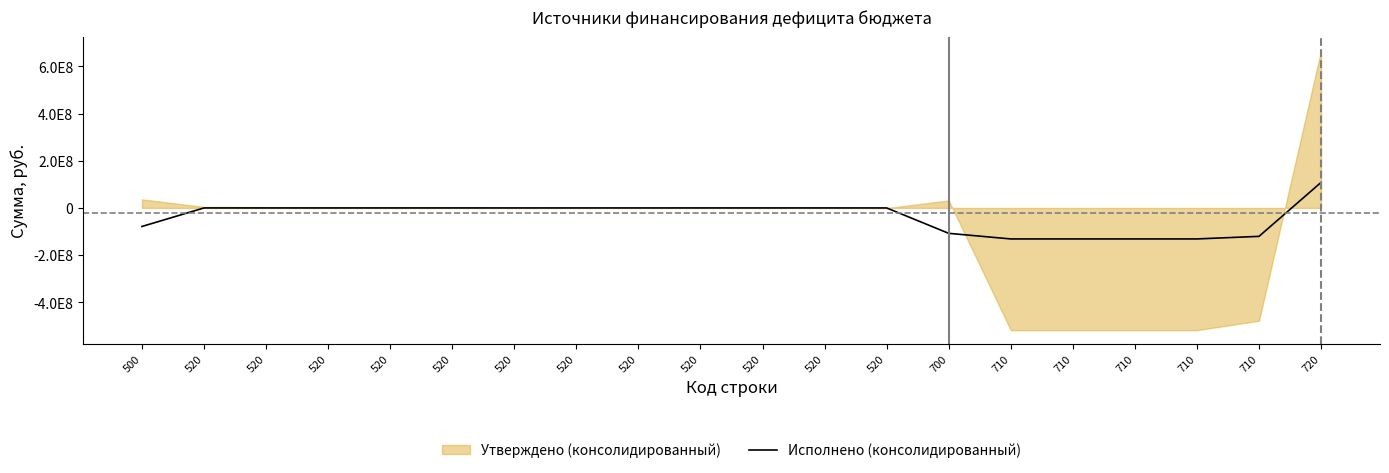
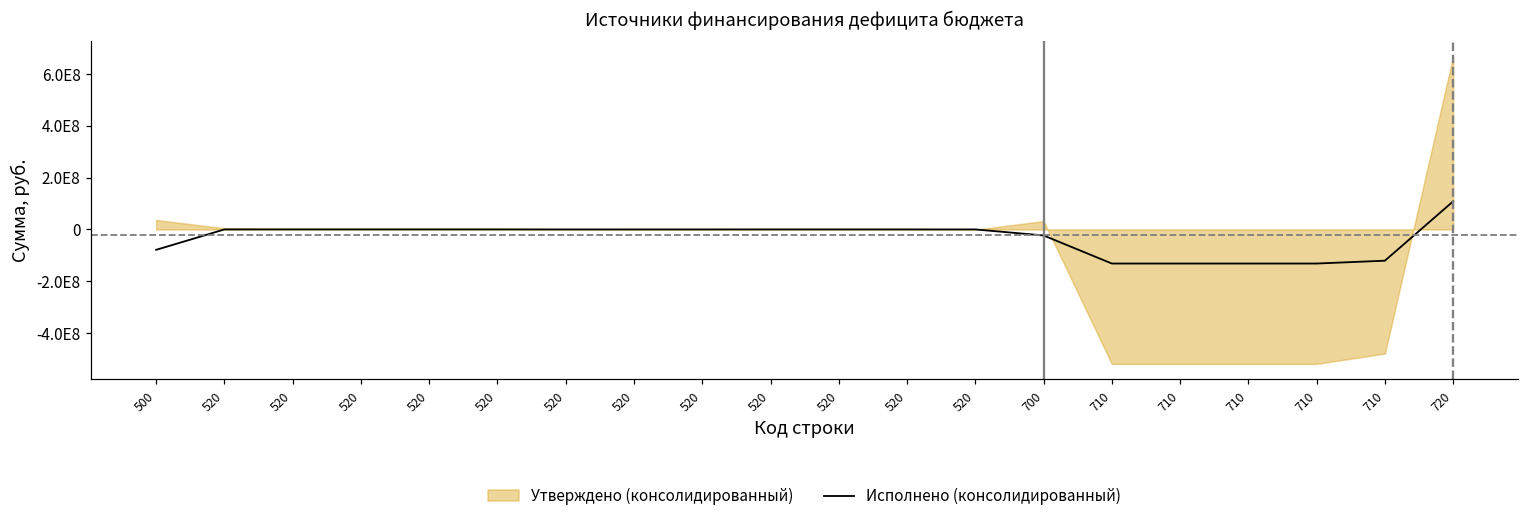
Исполнено (консолидированный), 700: -110000000 -> -20000000
